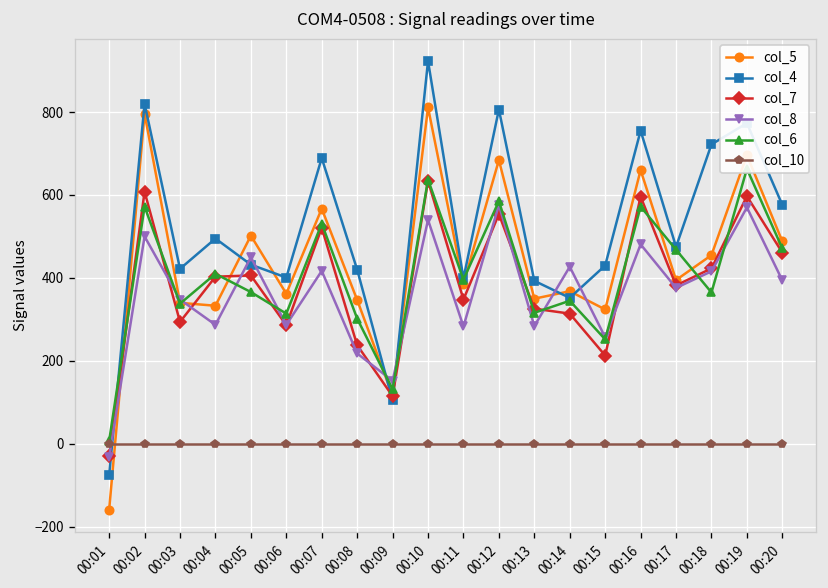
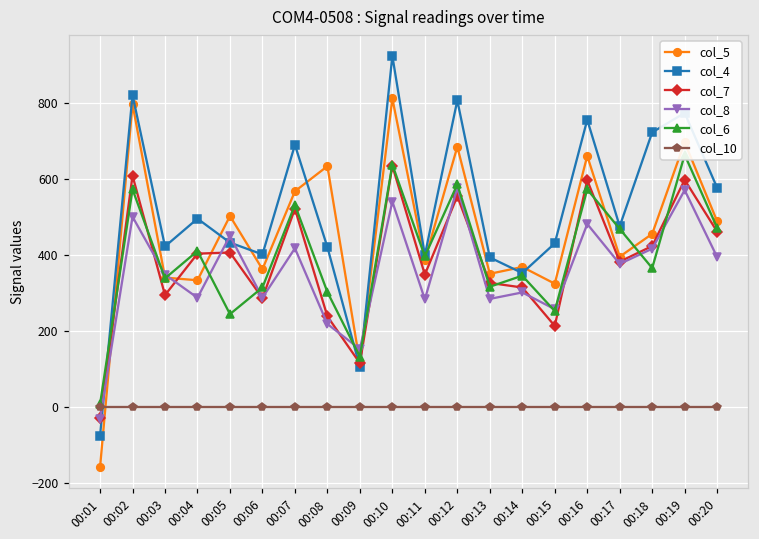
col_6, 00:05: 370 -> 240
col_5, 00:08: 350 -> 630
col_8, 00:14: 430 -> 300
